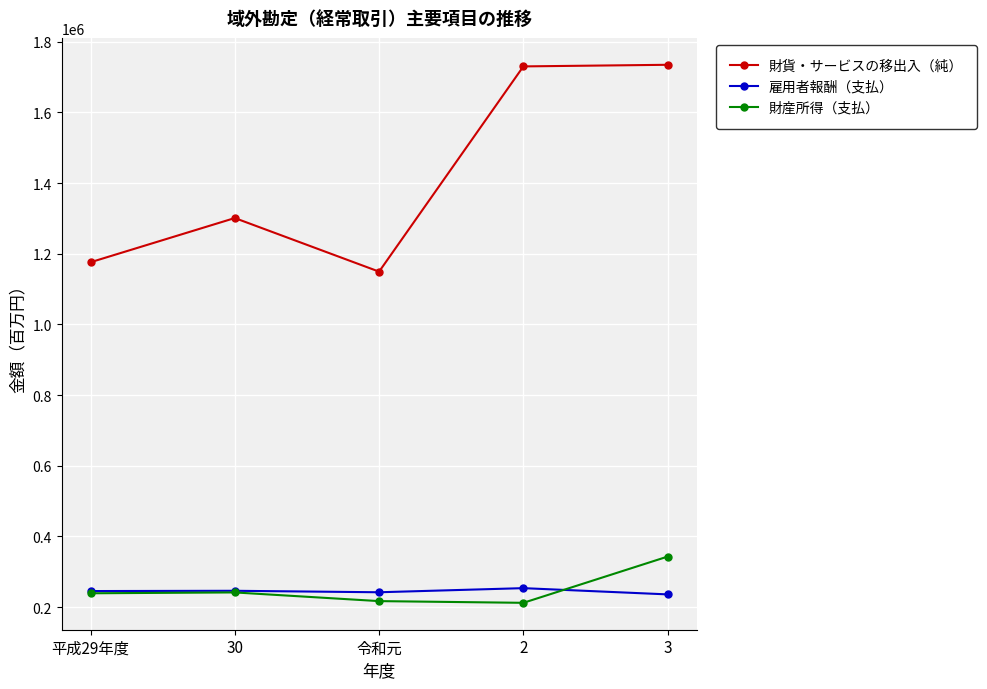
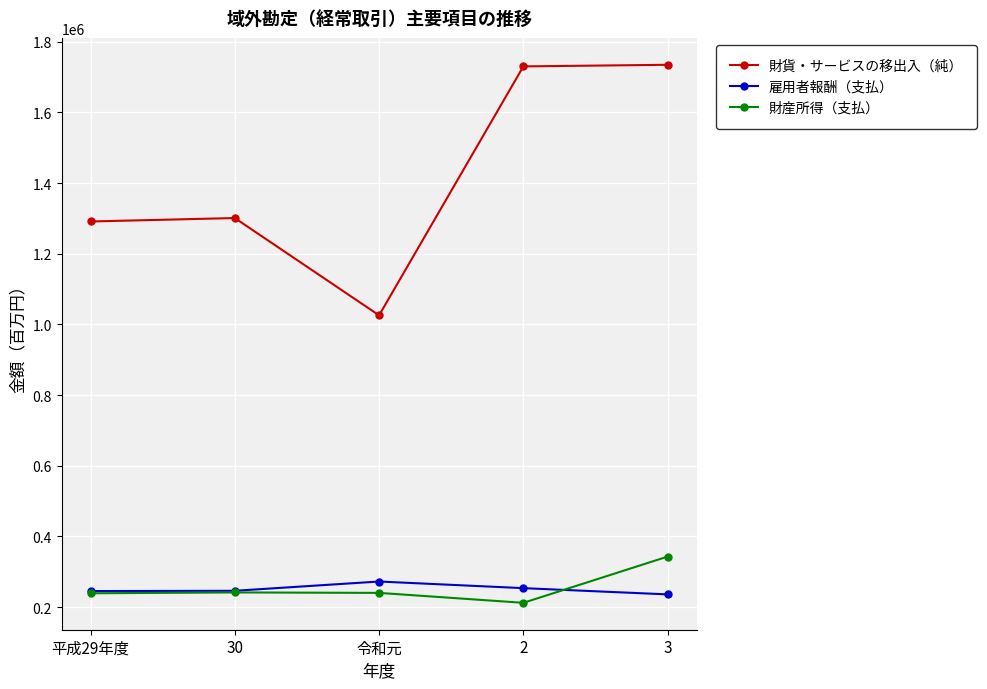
財貨・サービスの移出入（純）, 平成29年度: 1180000 -> 1290000
財貨・サービスの移出入（純）, 令和元: 1150000 -> 1030000
雇用者報酬（支払）, 令和元: 240000 -> 270000
財産所得（支払）, 令和元: 220000 -> 240000
